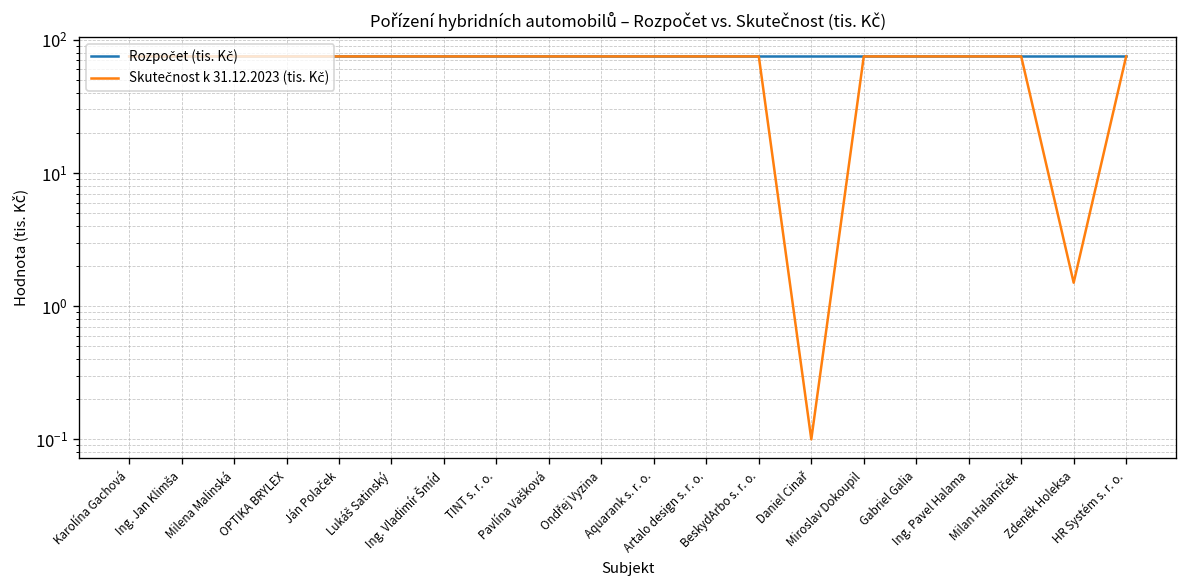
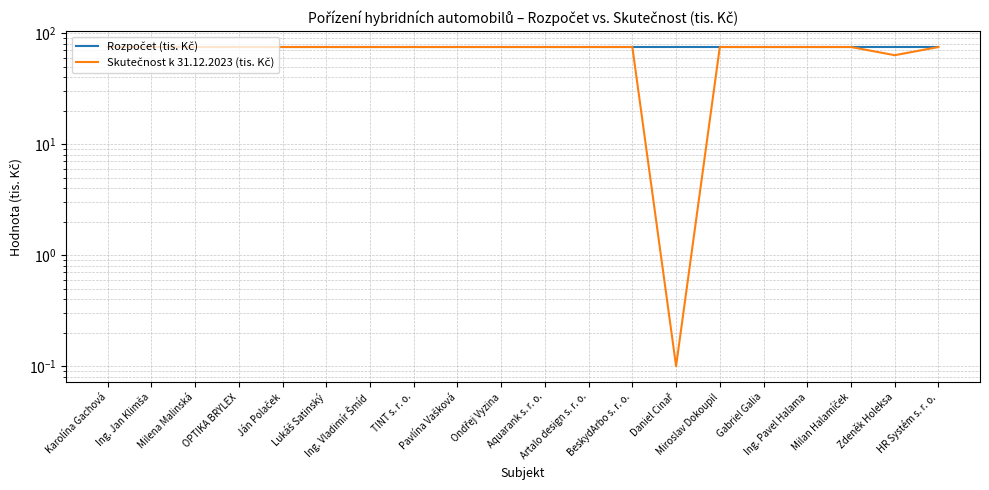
Skutečnost k 31.12.2023 (tis. Kč), Zdeněk Holeksa: 1.5 -> 60
